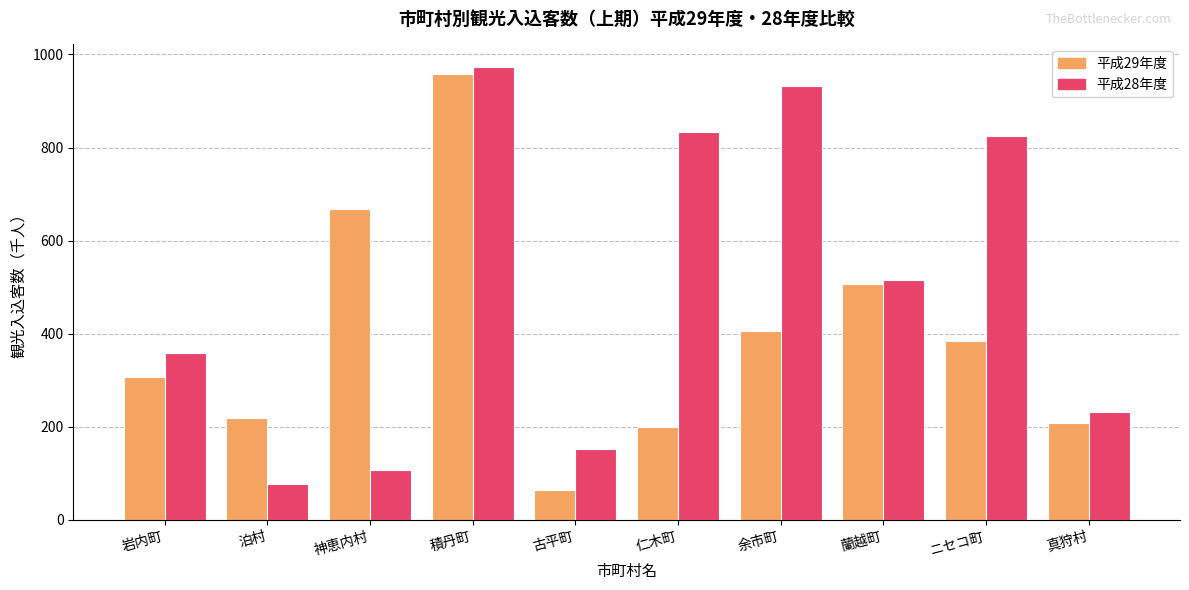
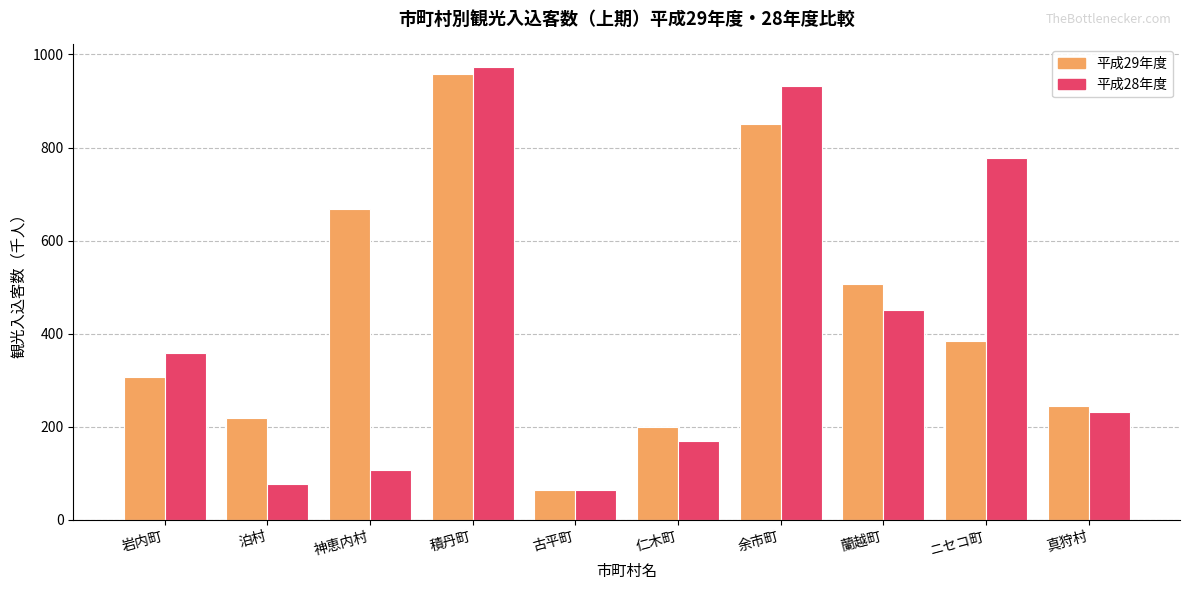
平成28年度, 古平町: 150 -> 60
平成28年度, 仁木町: 830 -> 170
平成29年度, 余市町: 410 -> 850
平成28年度, 蘭越町: 520 -> 450
平成28年度, ニセコ町: 820 -> 780
平成29年度, 真狩村: 210 -> 240
